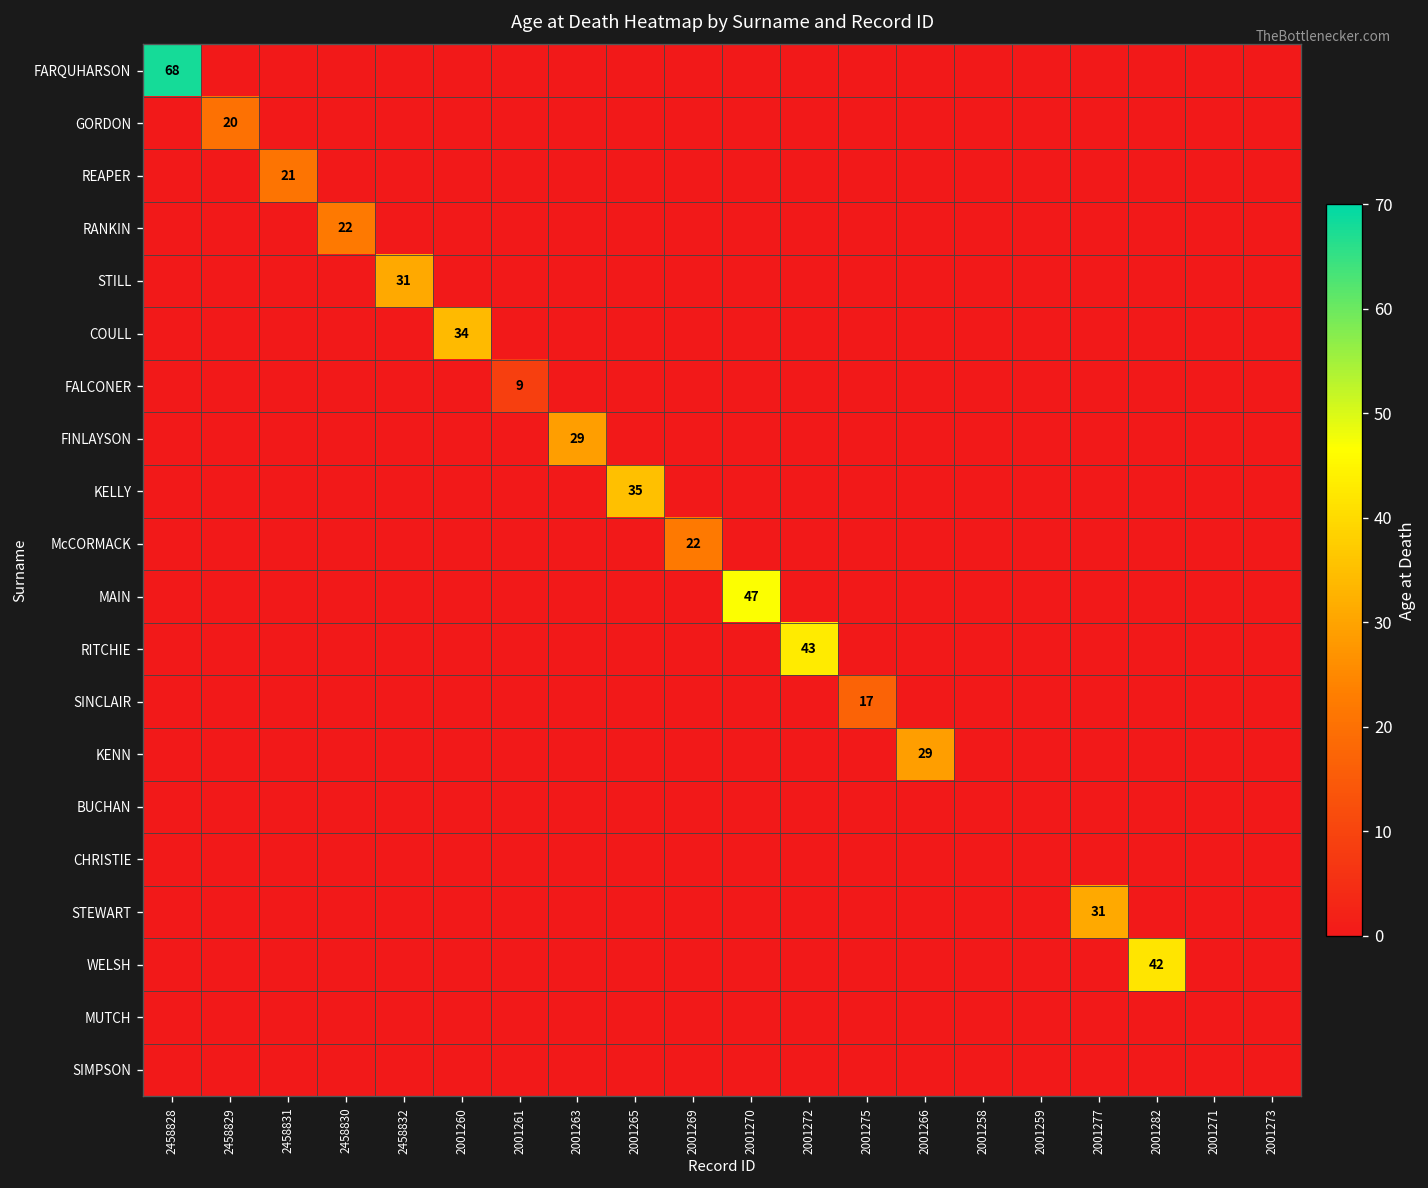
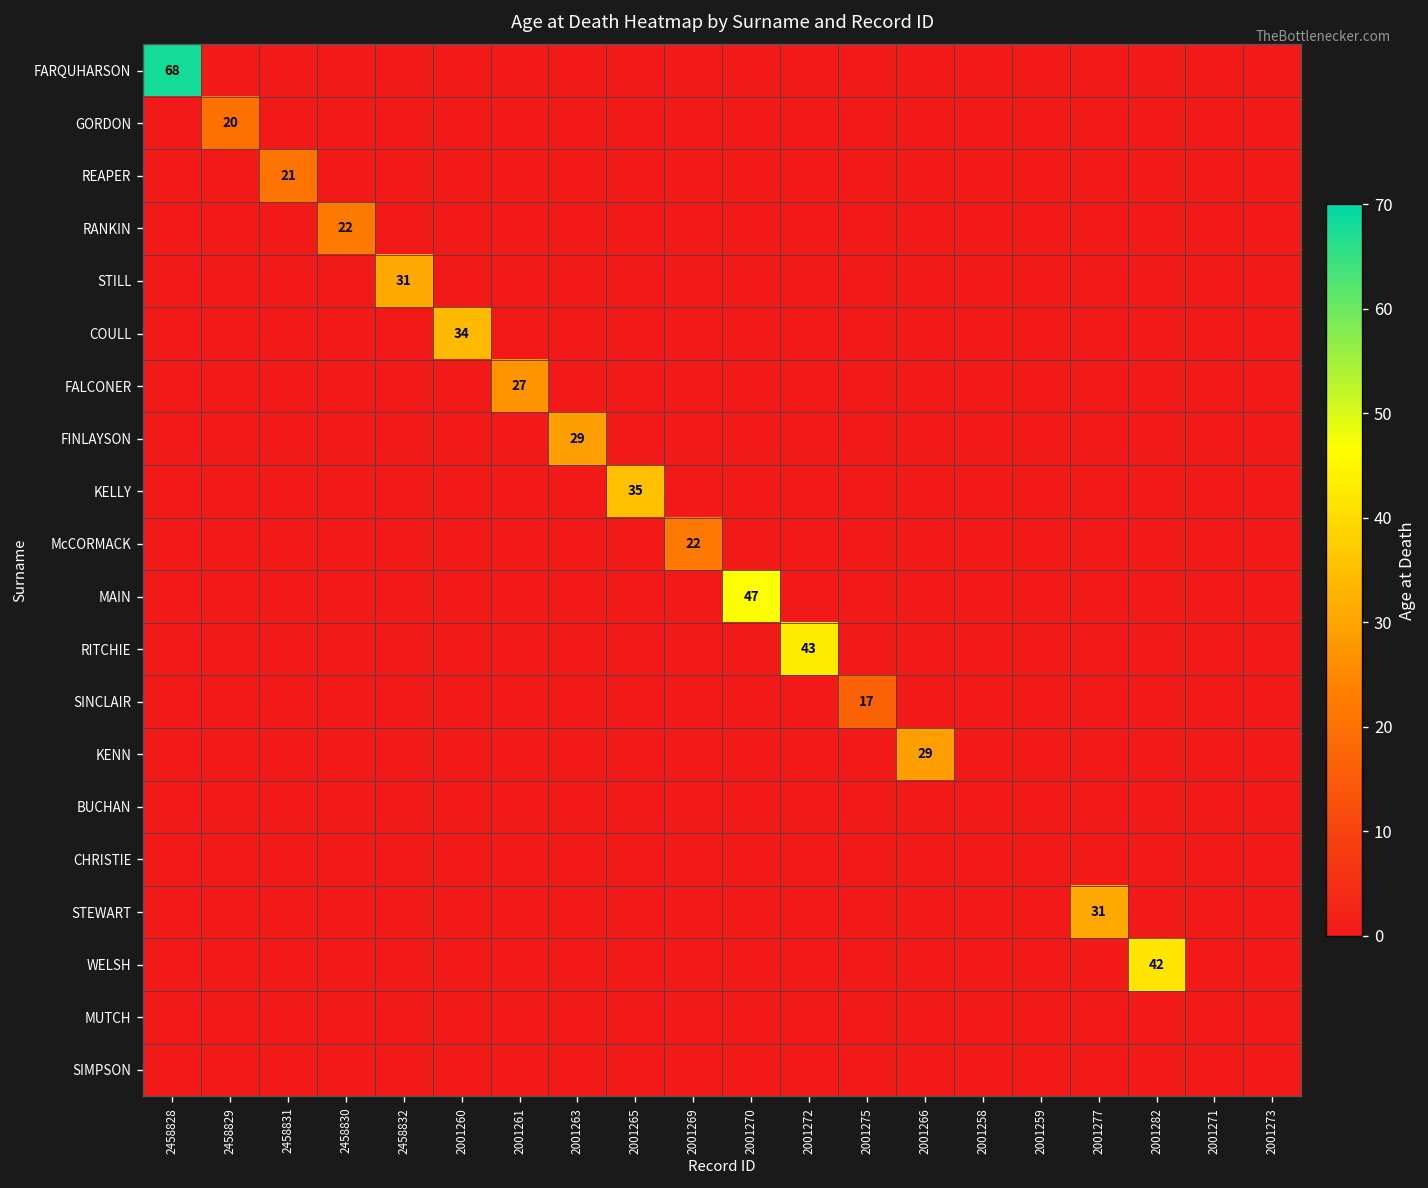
FALCONER, 2001261: 9 -> 27
